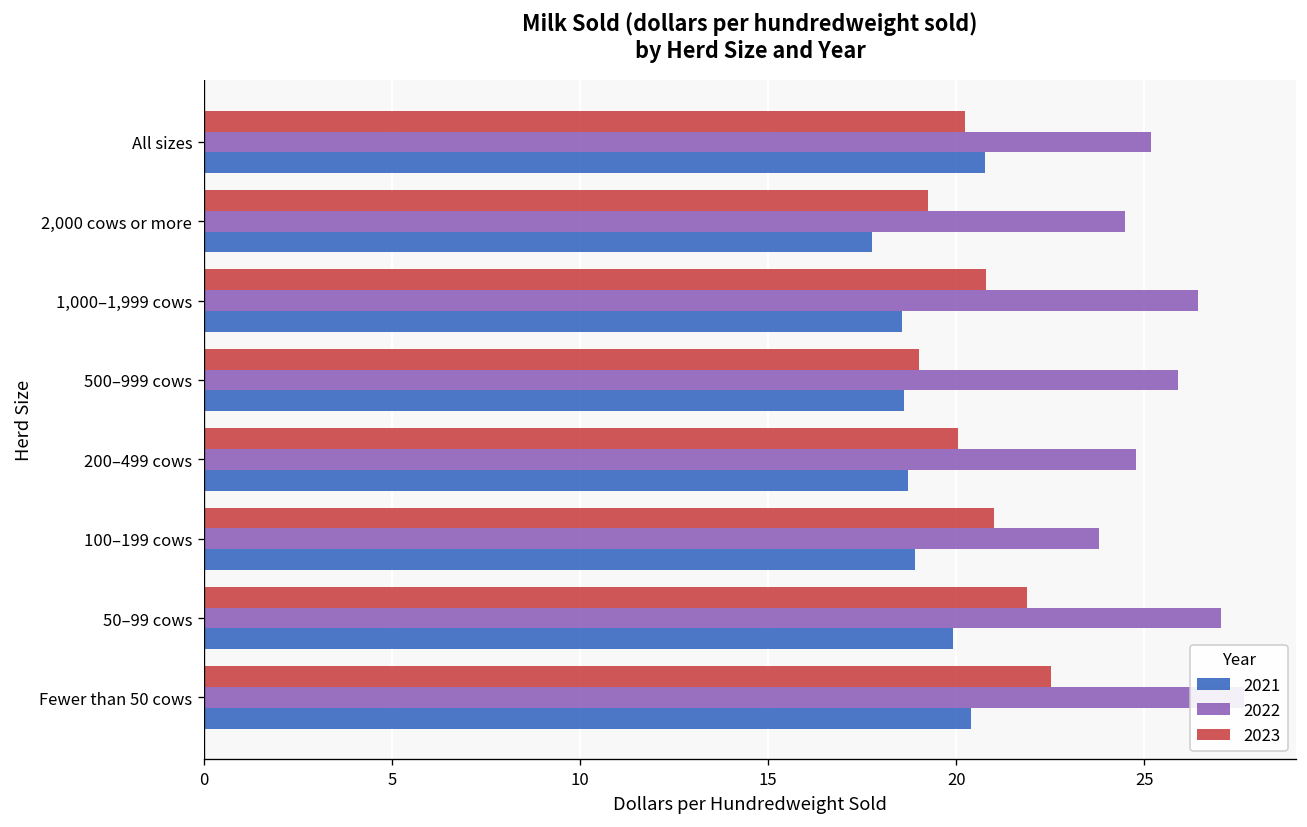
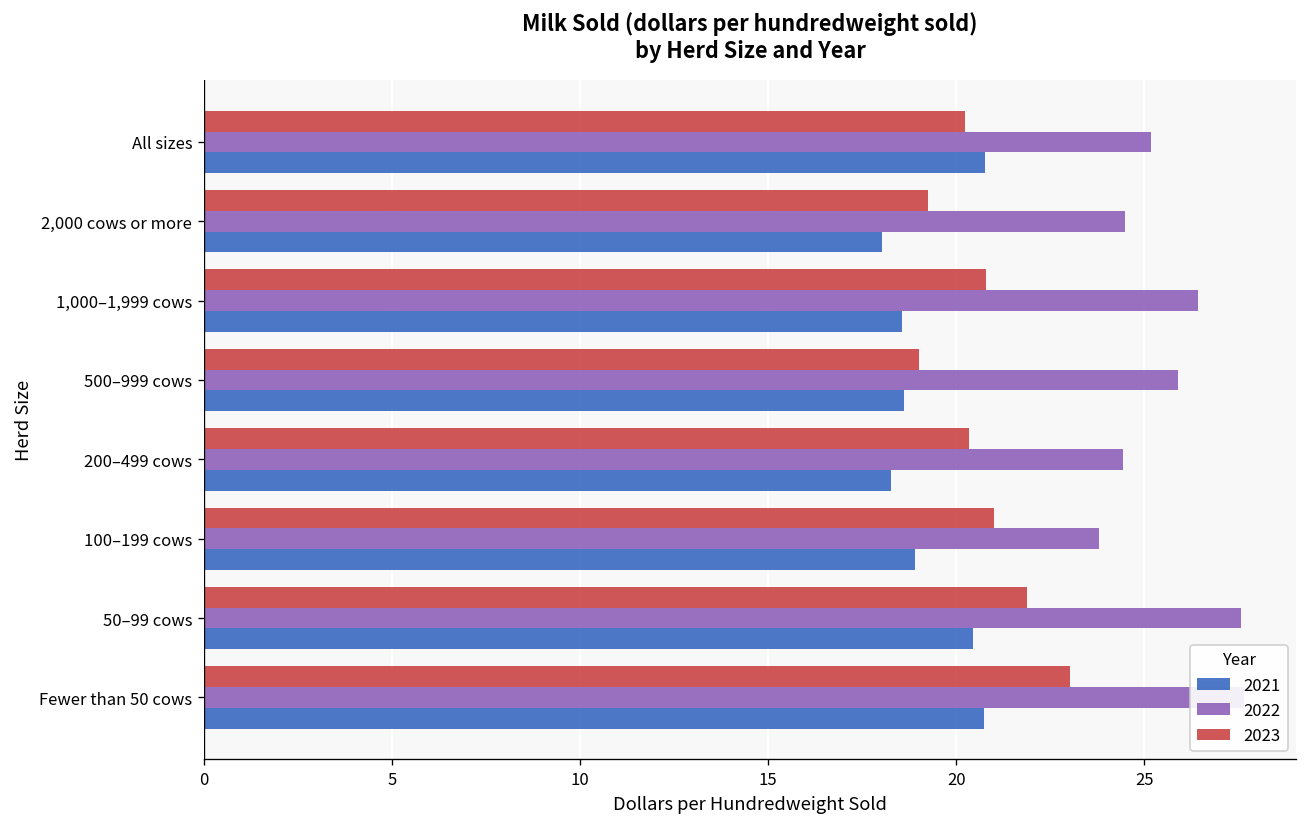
2021, 2,000 cows or more: 17.8 -> 18.0
2023, 200–499 cows: 20.1 -> 20.4
2022, 200–499 cows: 24.8 -> 24.4
2021, 200–499 cows: 18.7 -> 18.3
2022, 50–99 cows: 27.0 -> 27.6
2021, 50–99 cows: 19.9 -> 20.4
2023, Fewer than 50 cows: 22.5 -> 23.0
2021, Fewer than 50 cows: 20.4 -> 20.7
